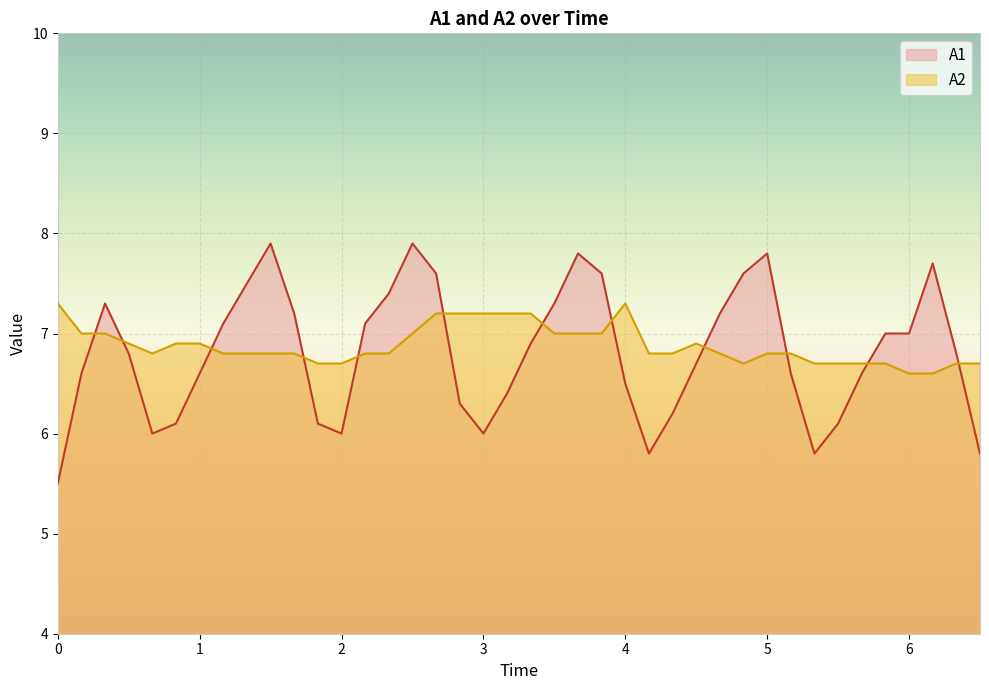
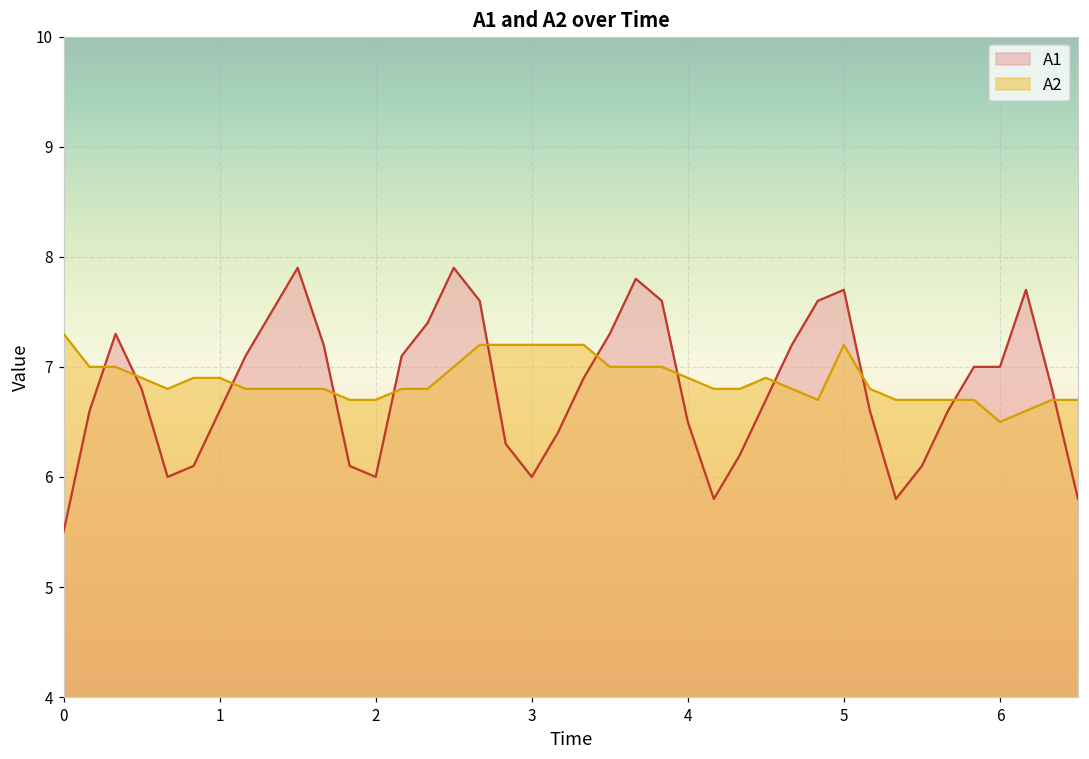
A2, 4: 7.3 -> 6.9
A1, 5: 7.8 -> 7.7
A2, 5: 6.8 -> 7.2
A2, 6: 6.6 -> 6.5
